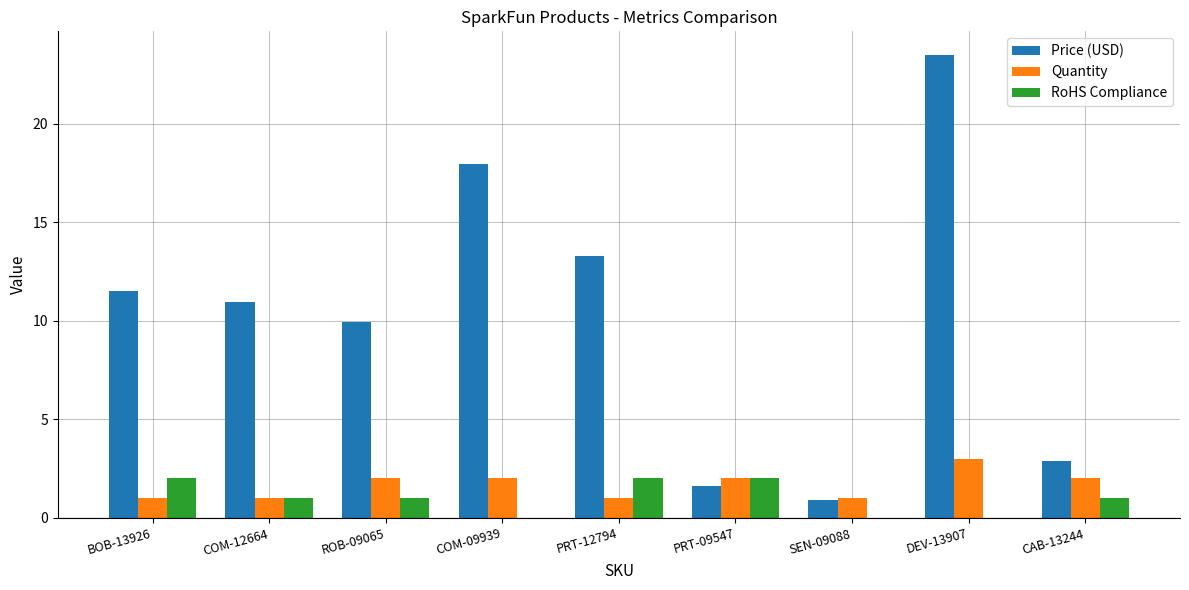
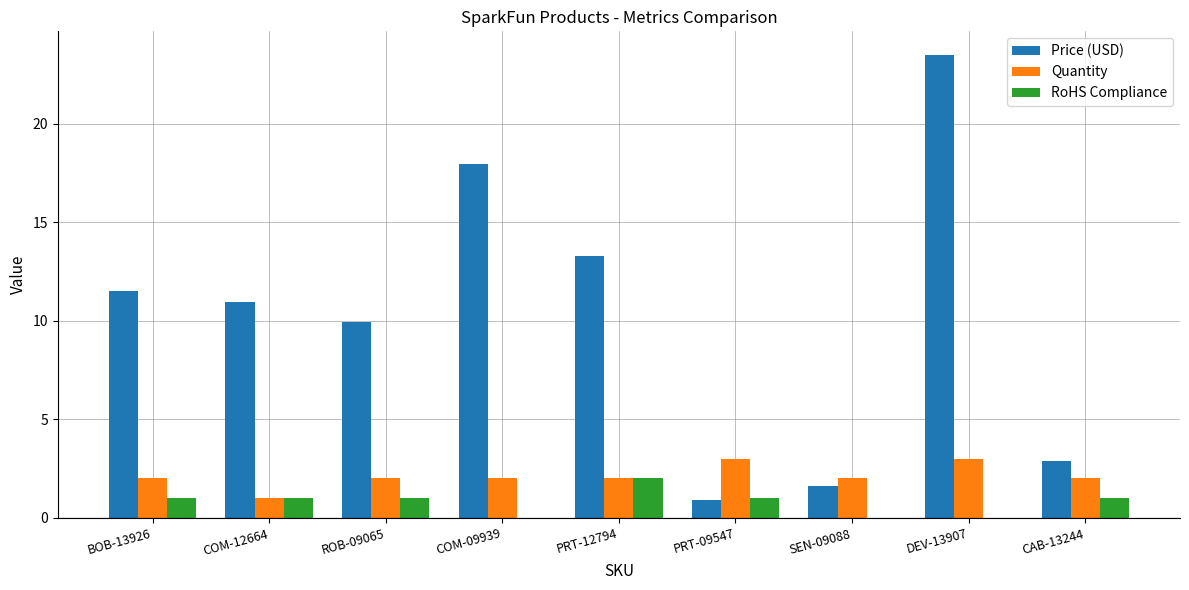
Quantity, BOB-13926: 1 -> 2
RoHS Compliance, BOB-13926: 2 -> 1
Quantity, PRT-12794: 1 -> 2
Price (USD), PRT-09547: 1.6 -> 0.9
Quantity, PRT-09547: 2 -> 3
RoHS Compliance, PRT-09547: 2 -> 1
Price (USD), SEN-09088: 0.9 -> 1.6
Quantity, SEN-09088: 1 -> 2
